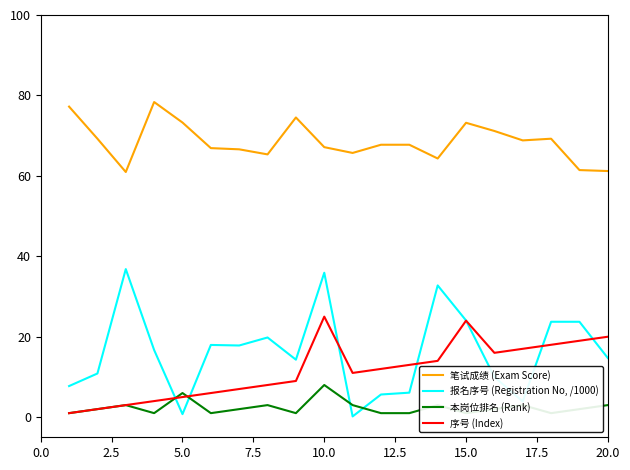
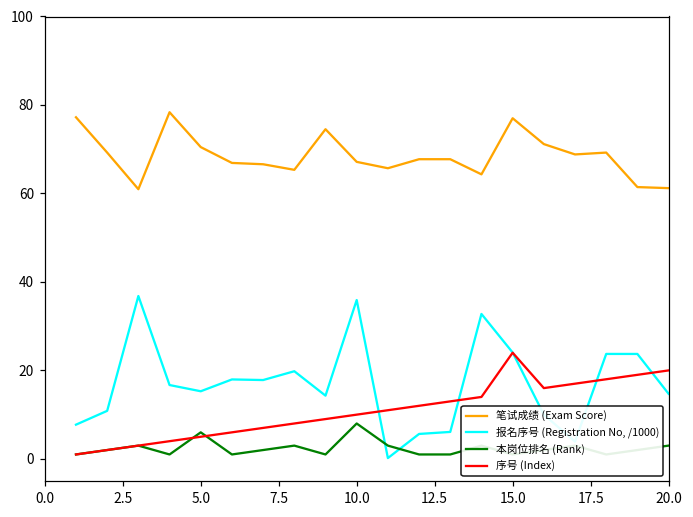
笔试成绩 (Exam Score), 5.0: 73 -> 70
报名序号 (Registration No, /1000), 5.0: 1 -> 15
序号 (Index), 10.0: 25 -> 10
笔试成绩 (Exam Score), 15.0: 73 -> 77
